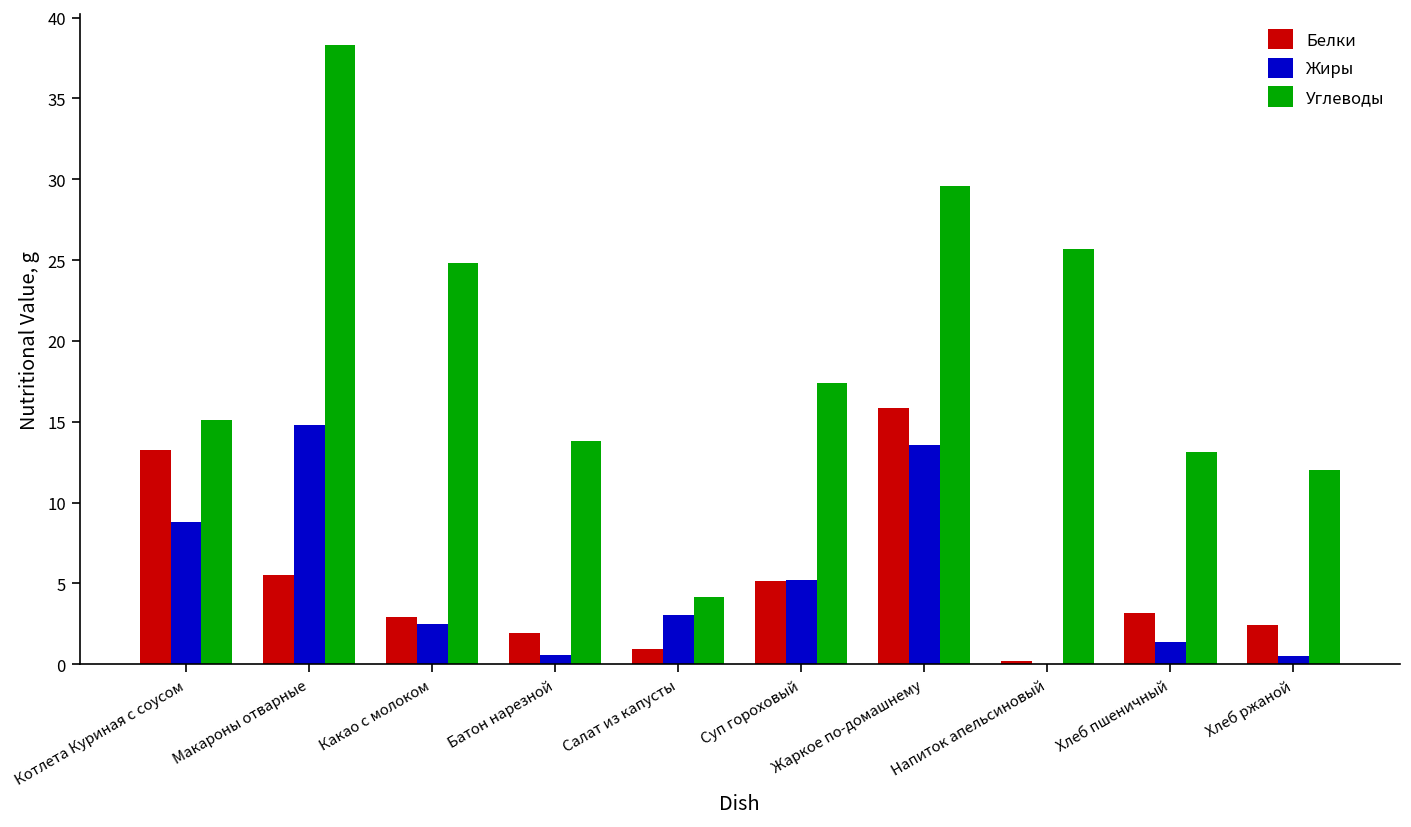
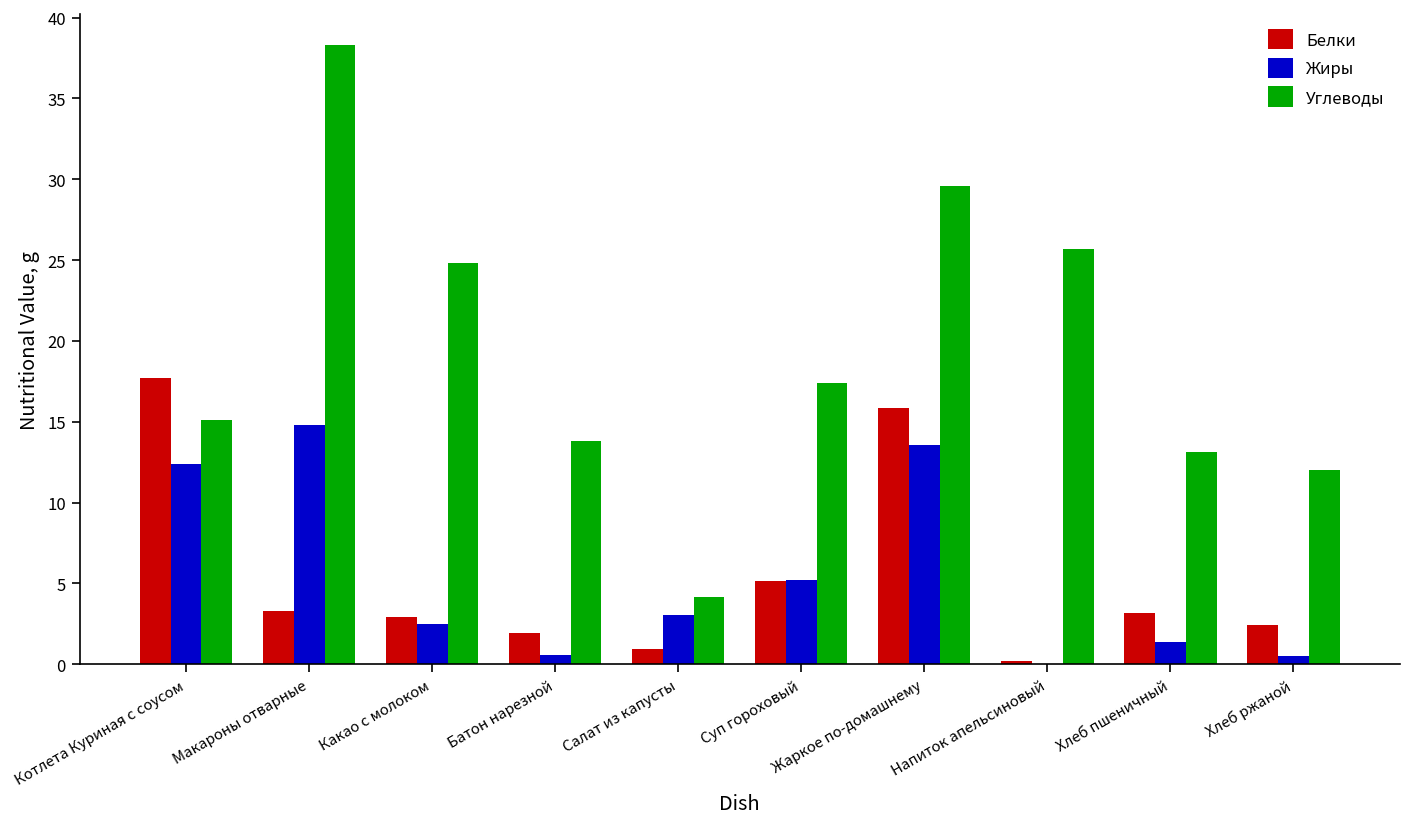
Белки, Котлета Куриная с соусом: 13.2 -> 17.7
Жиры, Котлета Куриная с соусом: 8.8 -> 12.4
Белки, Макароны отварные: 5.5 -> 3.3
